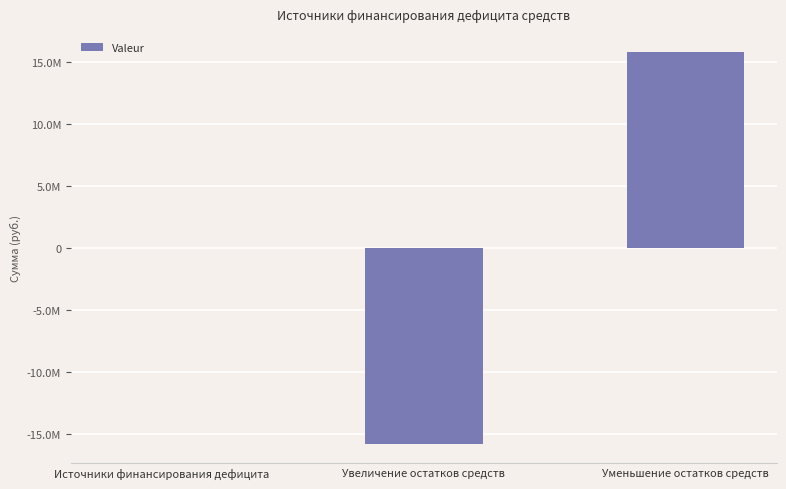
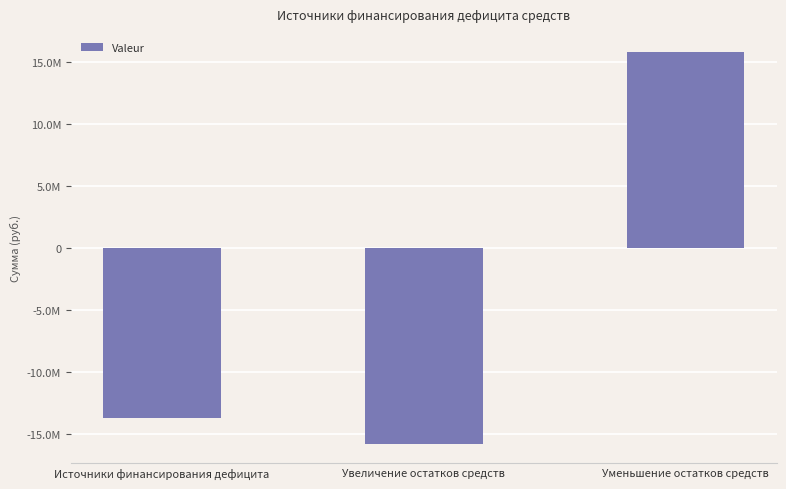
Источники финансирования дефицита: 0 -> -13700000
